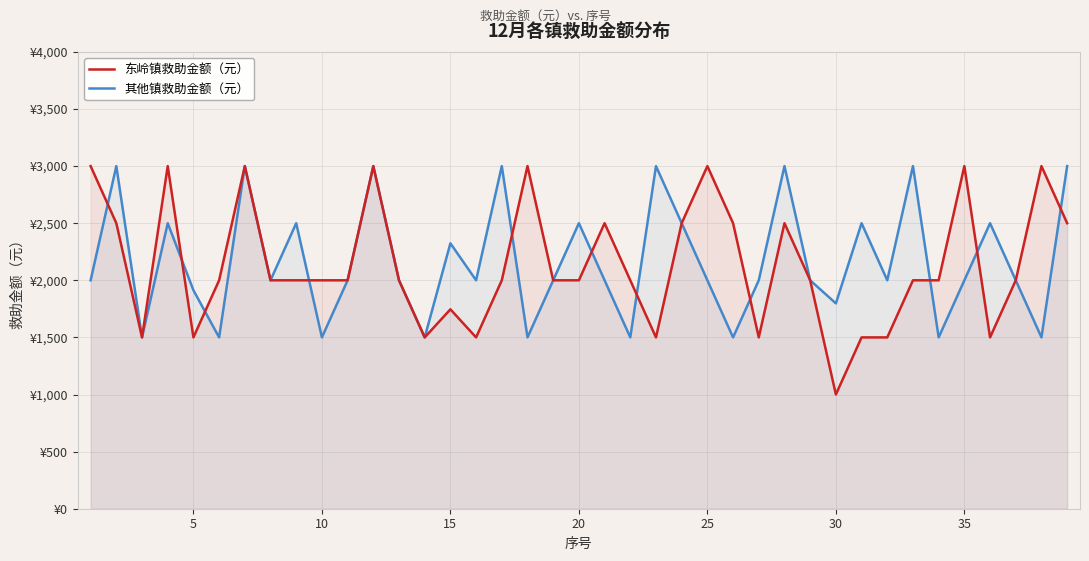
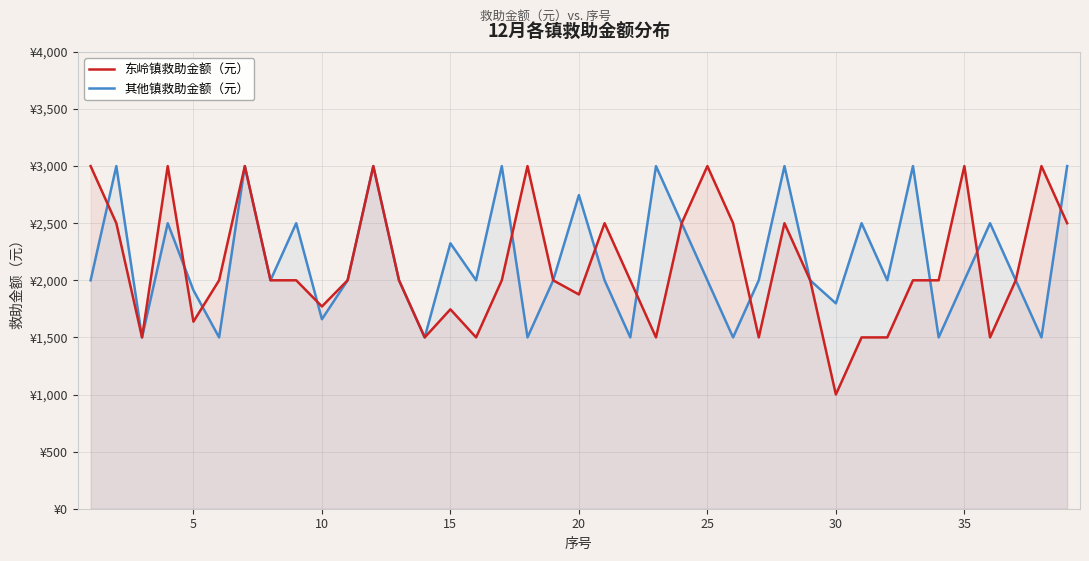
东岭镇救助金额（元）, 5: ¥1,500 -> ¥1,640
东岭镇救助金额（元）, 10: ¥2,000 -> ¥1,770
其他镇救助金额（元）, 10: ¥1,500 -> ¥1,660
东岭镇救助金额（元）, 20: ¥2,000 -> ¥1,880
其他镇救助金额（元）, 20: ¥2,500 -> ¥2,750
